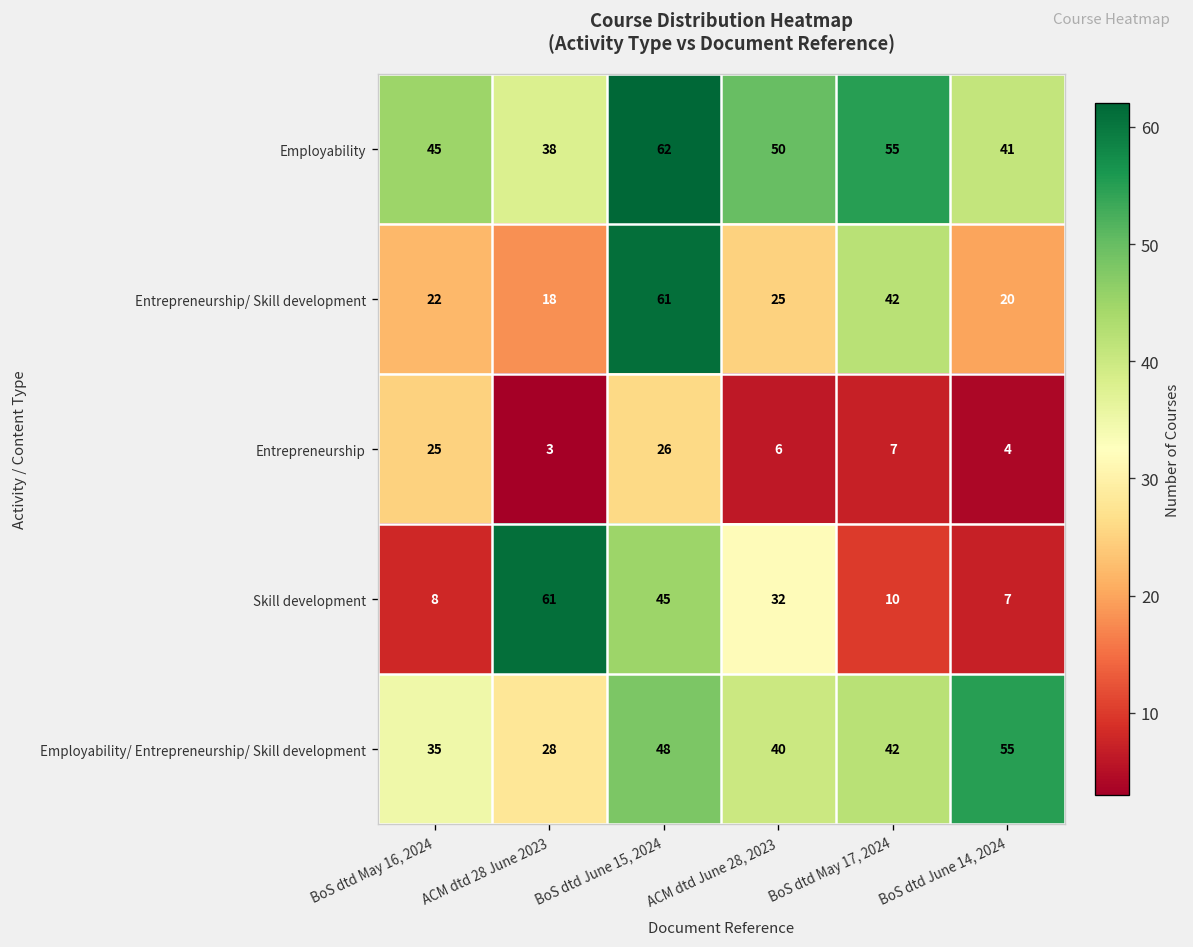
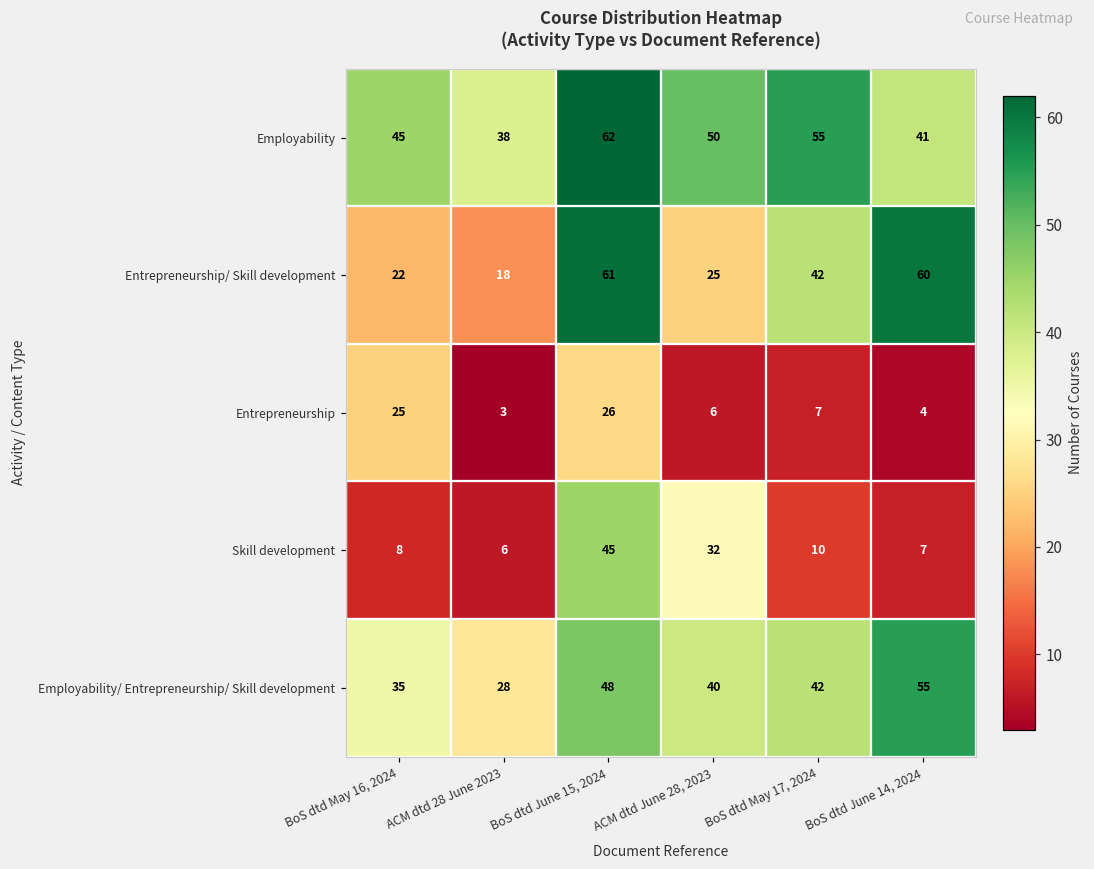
Entrepreneurship/ Skill development, BoS dtd June 14, 2024: 20 -> 60
Skill development, ACM dtd 28 June 2023: 61 -> 6
